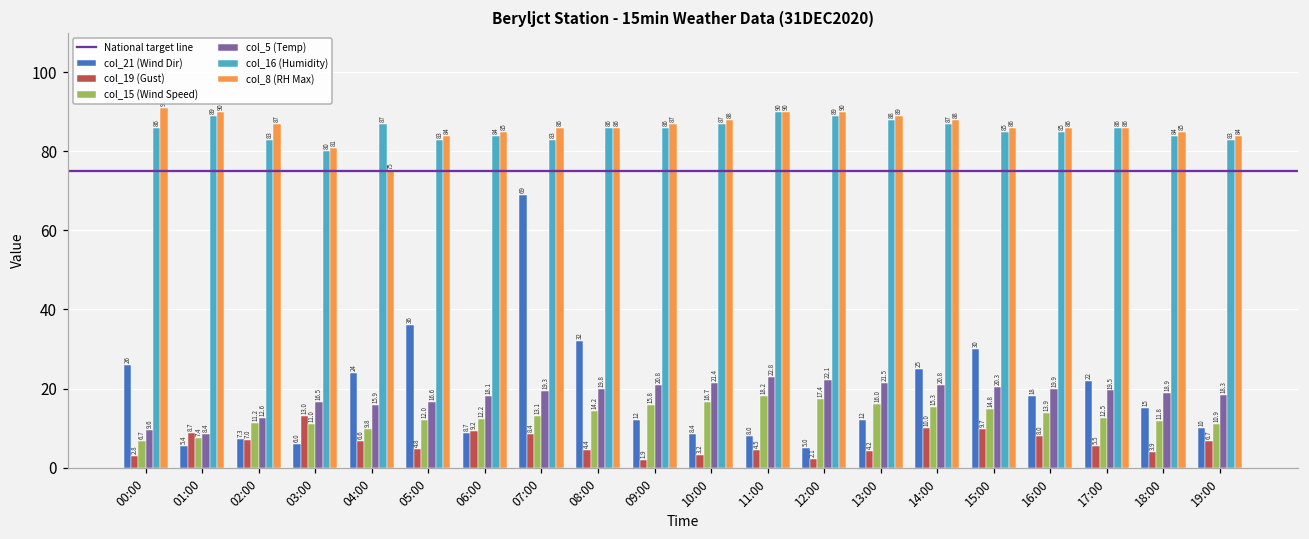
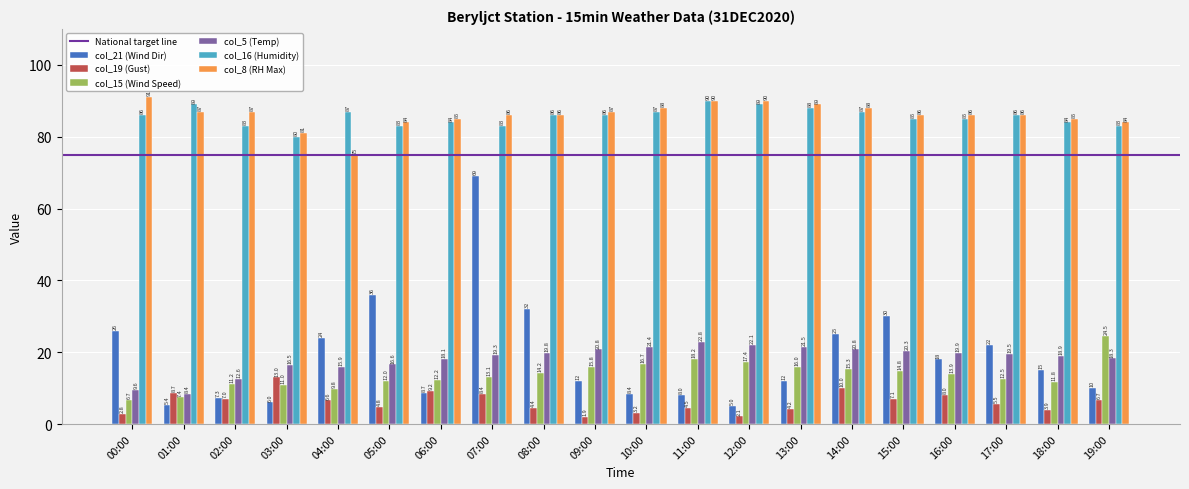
col_8 (RH Max), 01:00: 90 -> 87
col_19 (Gust), 15:00: 9.7 -> 7.1
col_15 (Wind Speed), 19:00: 10.9 -> 24.5
